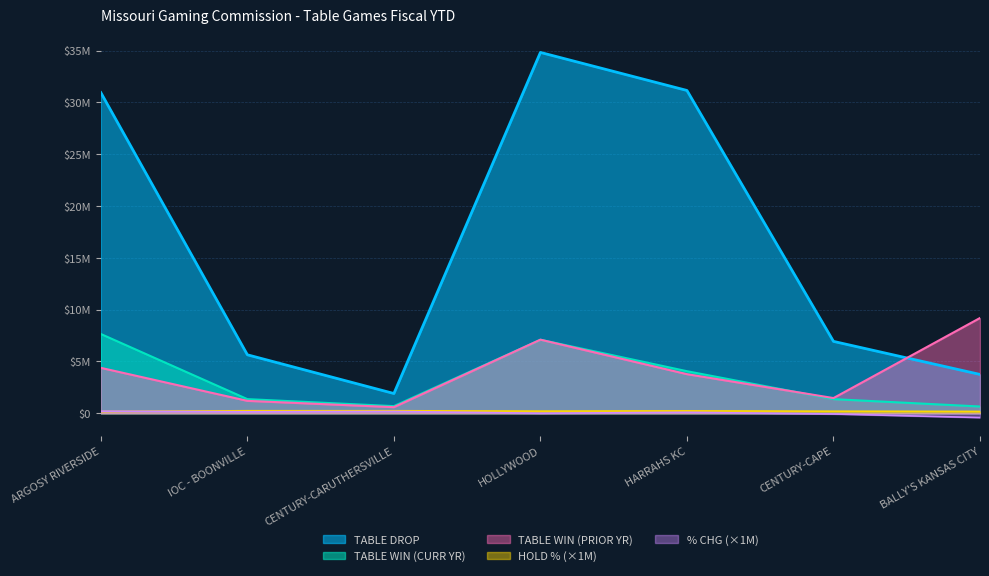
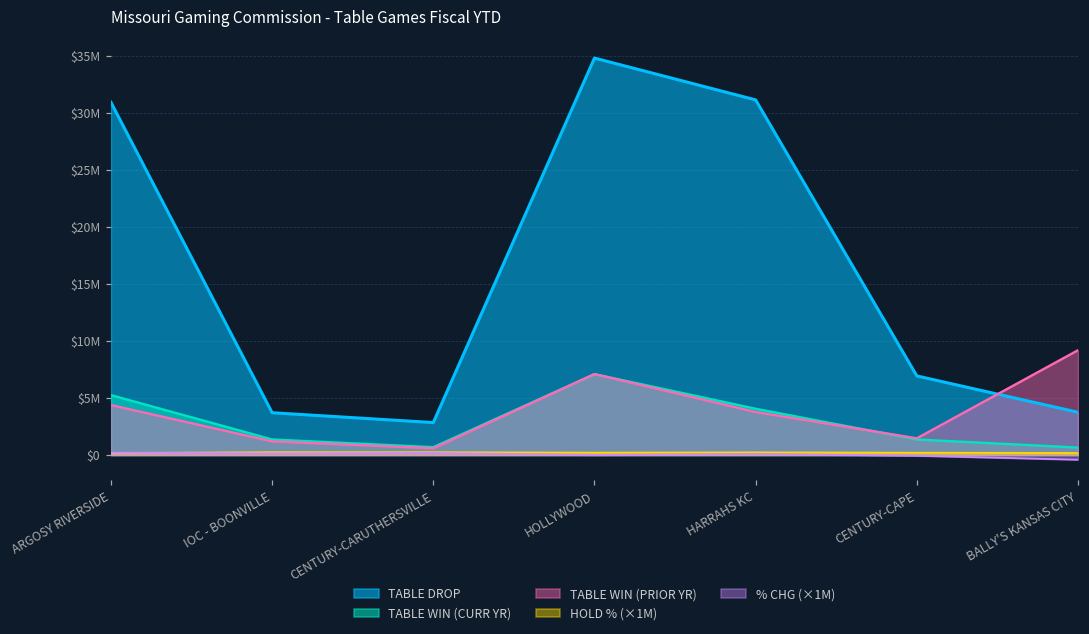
TABLE WIN (CURR YR), ARGOSY RIVERSIDE: $7600000 -> $5300000
TABLE DROP, IOC - BOONVILLE: $5600000 -> $3700000
TABLE DROP, CENTURY-CARUTHERSVILLE: $1900000 -> $2800000
